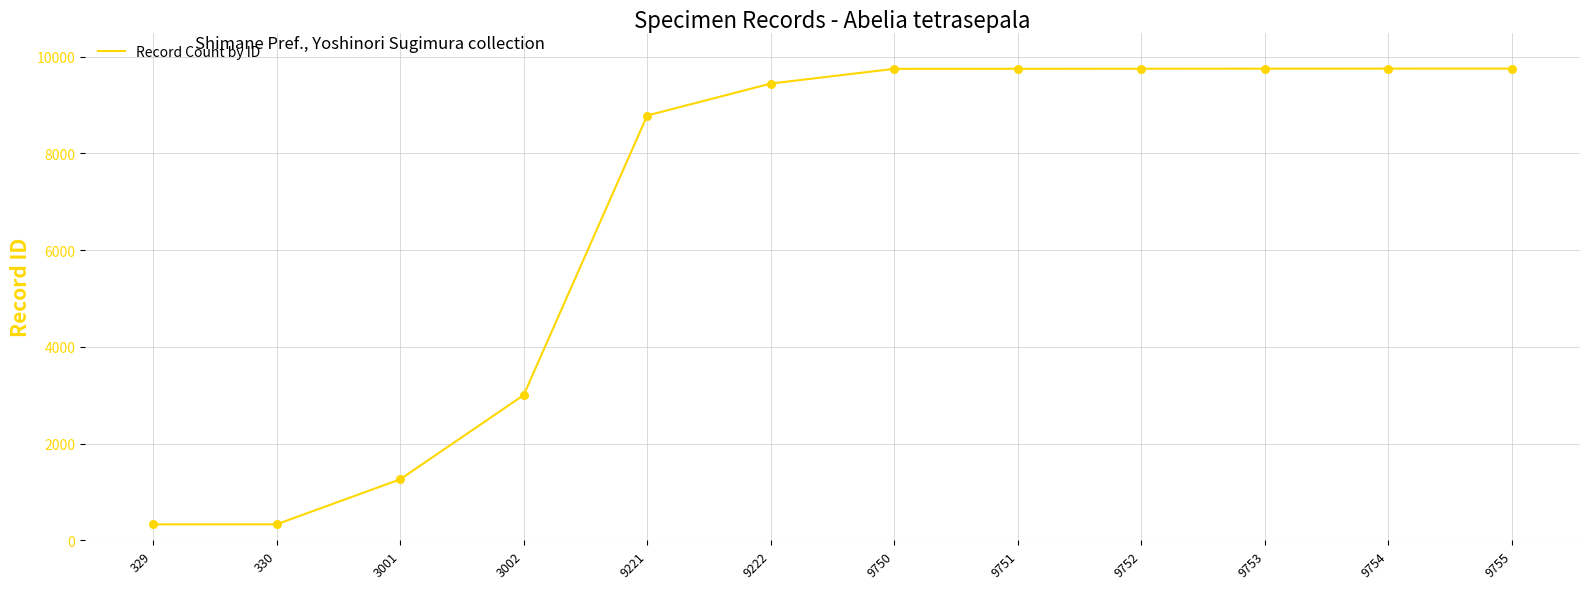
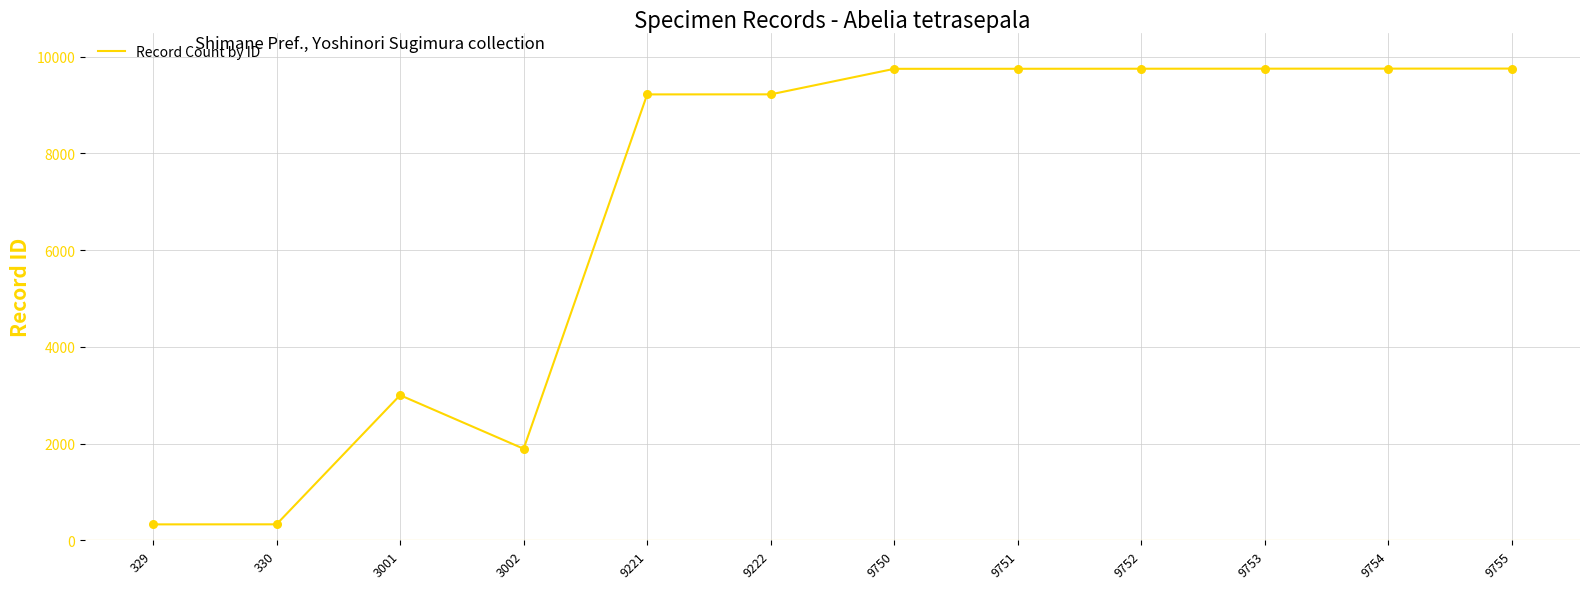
3001: 1300 -> 3000
3002: 3000 -> 1900
9221: 8800 -> 9200
9222: 9400 -> 9200
